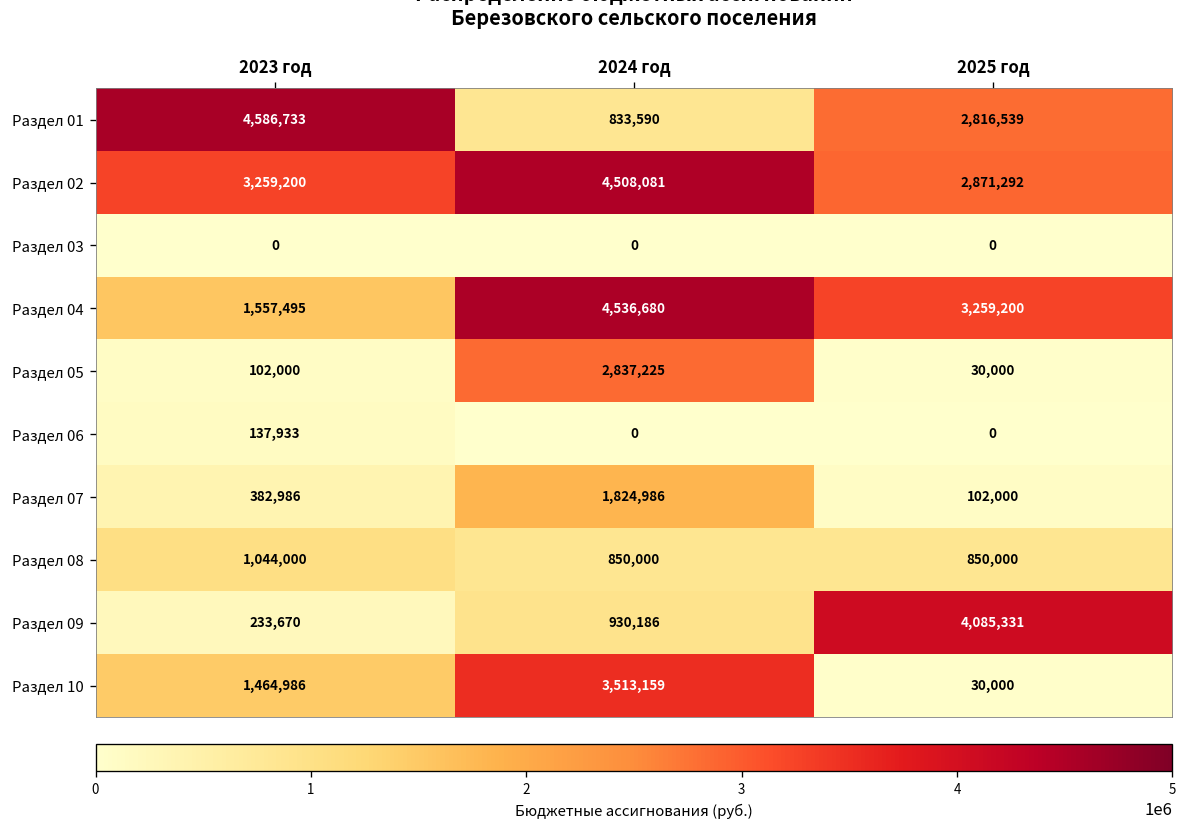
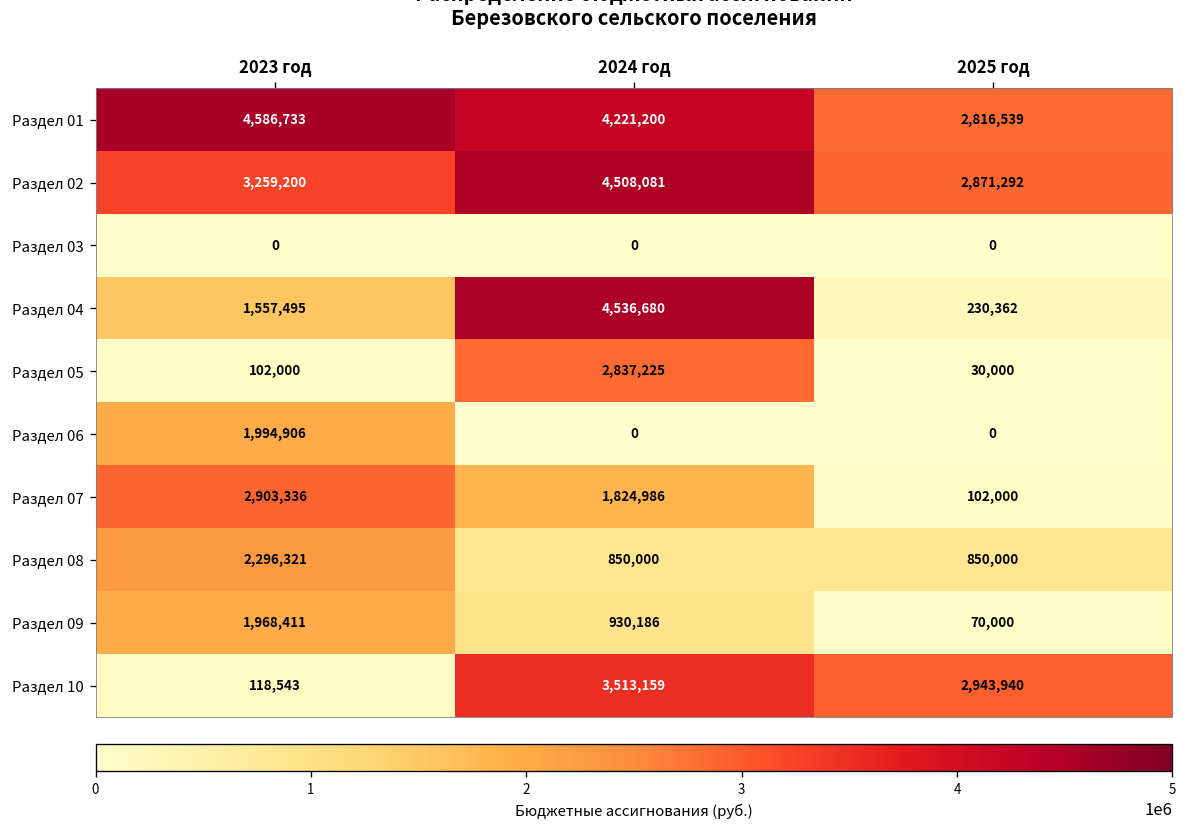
Раздел 01, 2024 год: 833,590 -> 4,221,200
Раздел 04, 2025 год: 3,259,200 -> 230,362
Раздел 06, 2023 год: 137,933 -> 1,994,906
Раздел 07, 2023 год: 382,986 -> 2,903,336
Раздел 08, 2023 год: 1,044,000 -> 2,296,321
Раздел 09, 2023 год: 233,670 -> 1,968,411
Раздел 09, 2025 год: 4,085,331 -> 70,000
Раздел 10, 2023 год: 1,464,986 -> 118,543
Раздел 10, 2025 год: 30,000 -> 2,943,940
